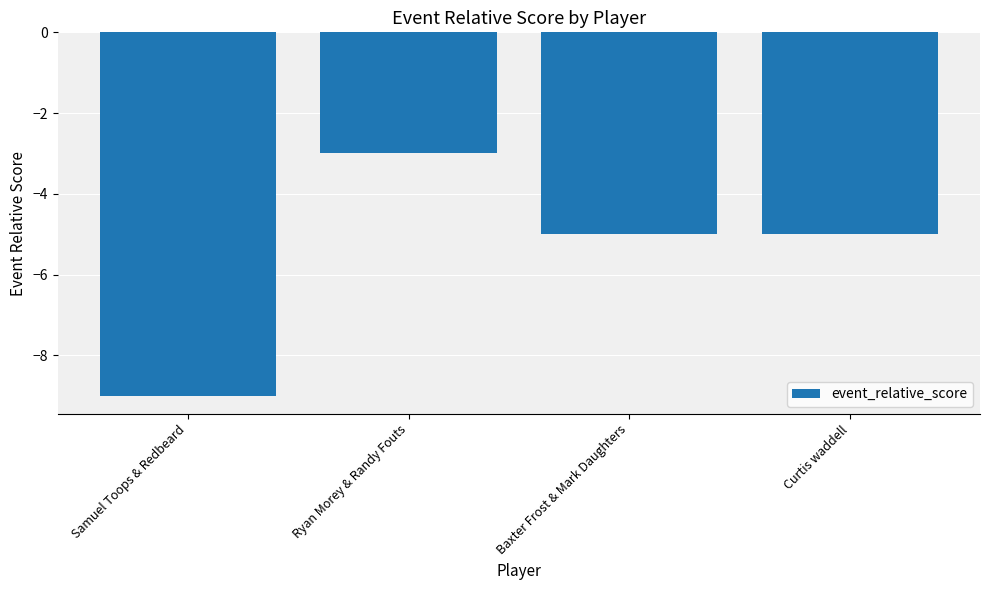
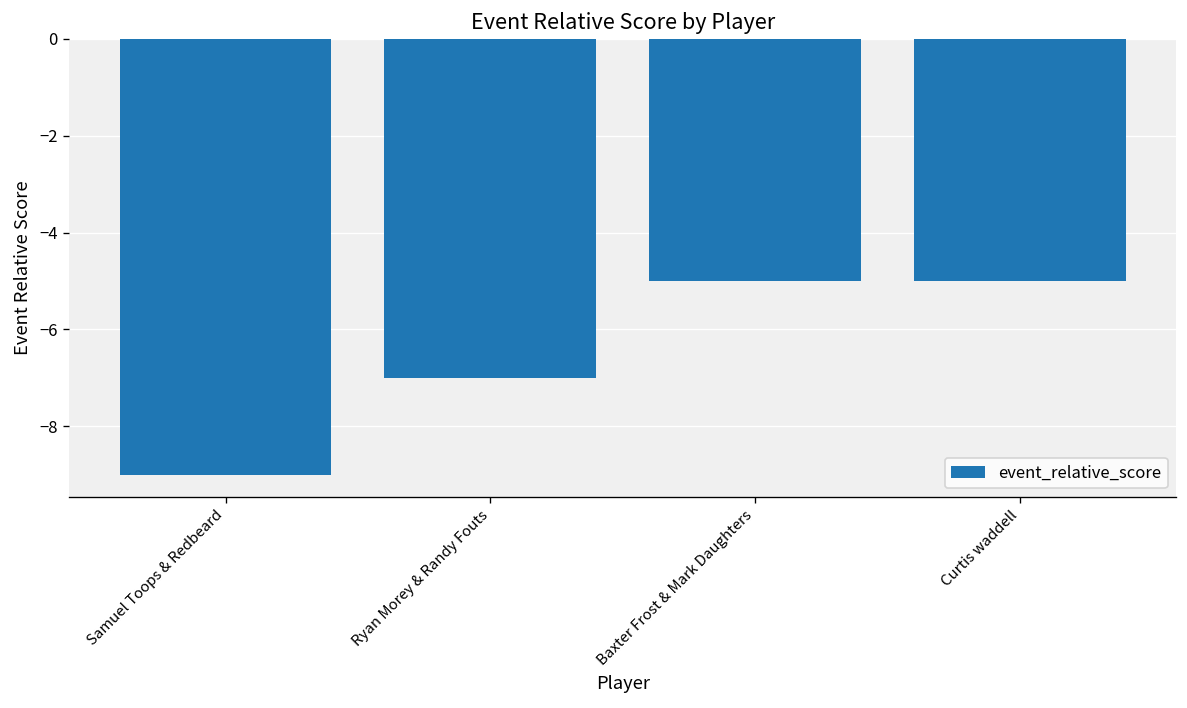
Ryan Morey & Randy Fouts: -3 -> -7
